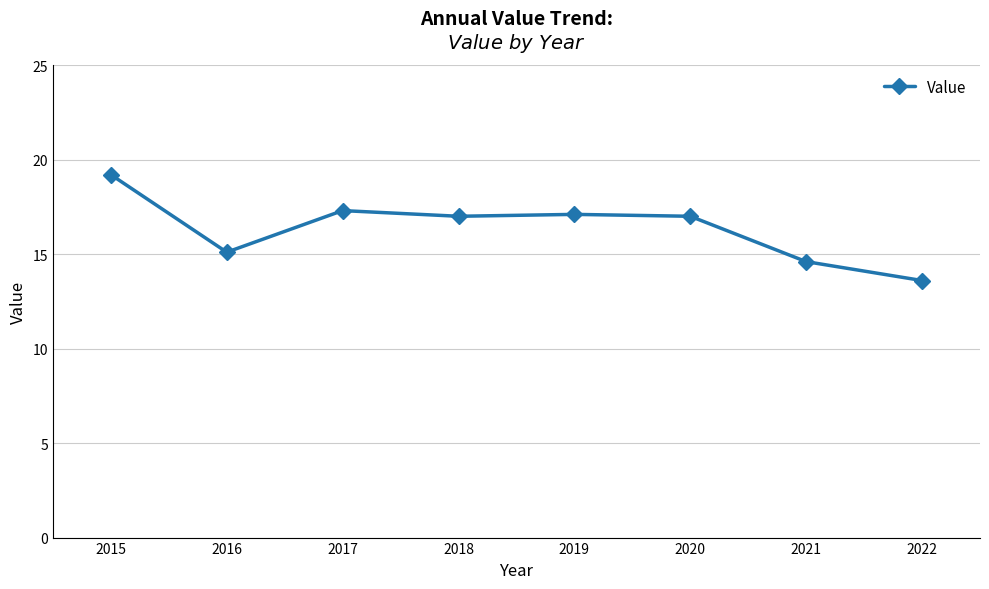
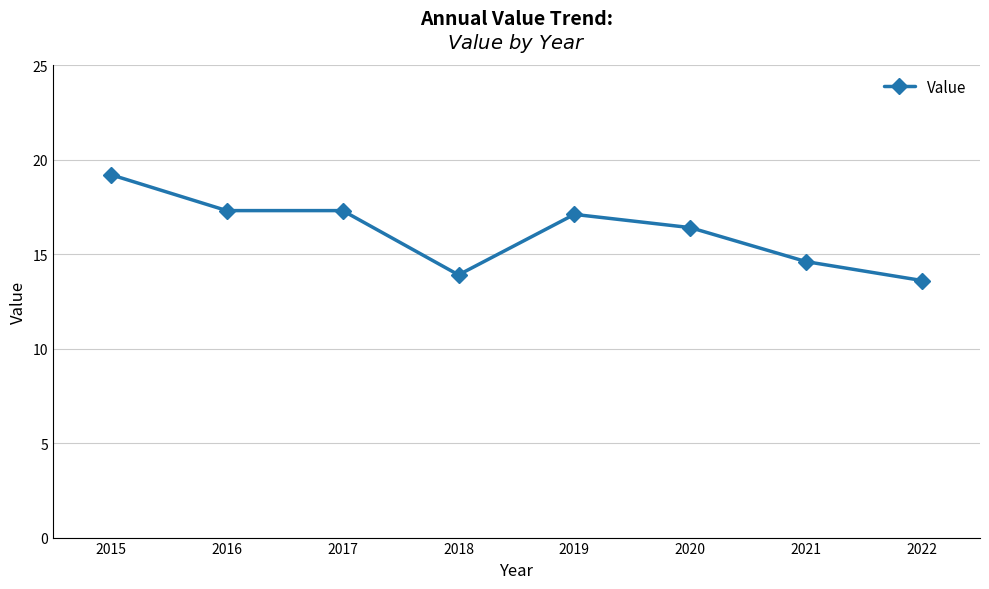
2016: 15.1 -> 17.3
2018: 17.0 -> 13.9
2020: 17.0 -> 16.4
